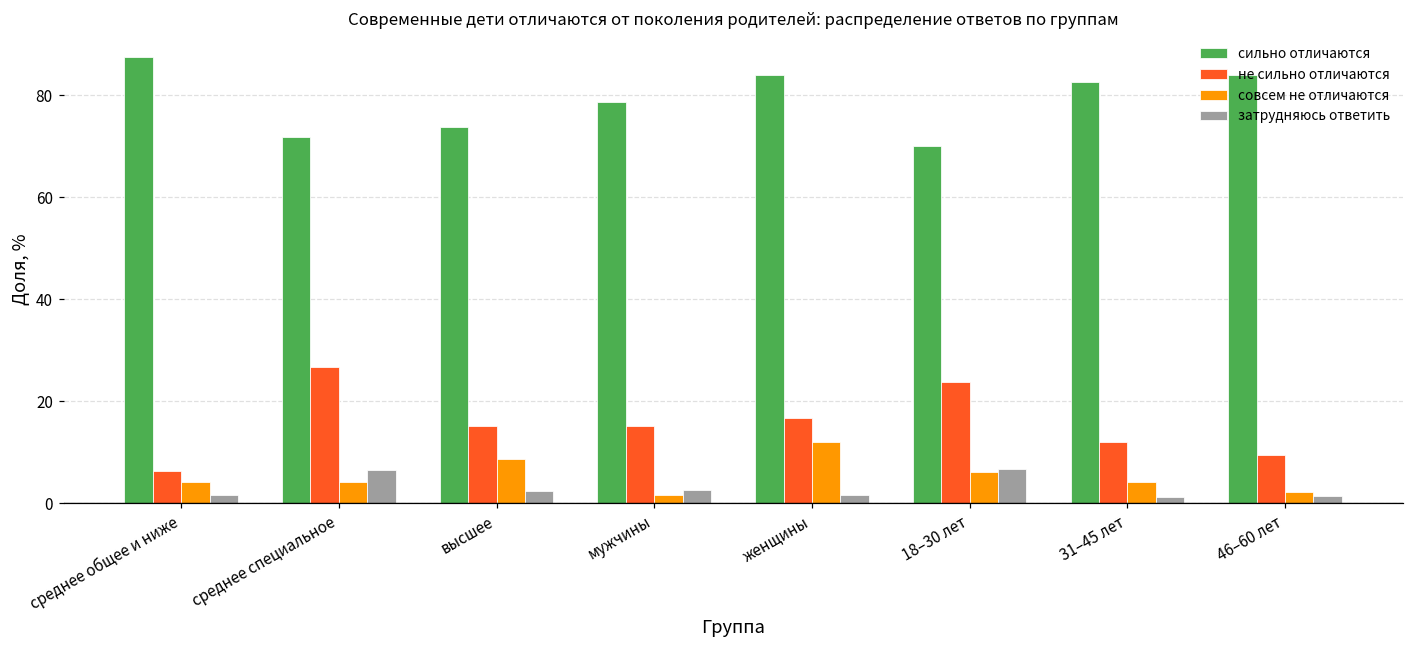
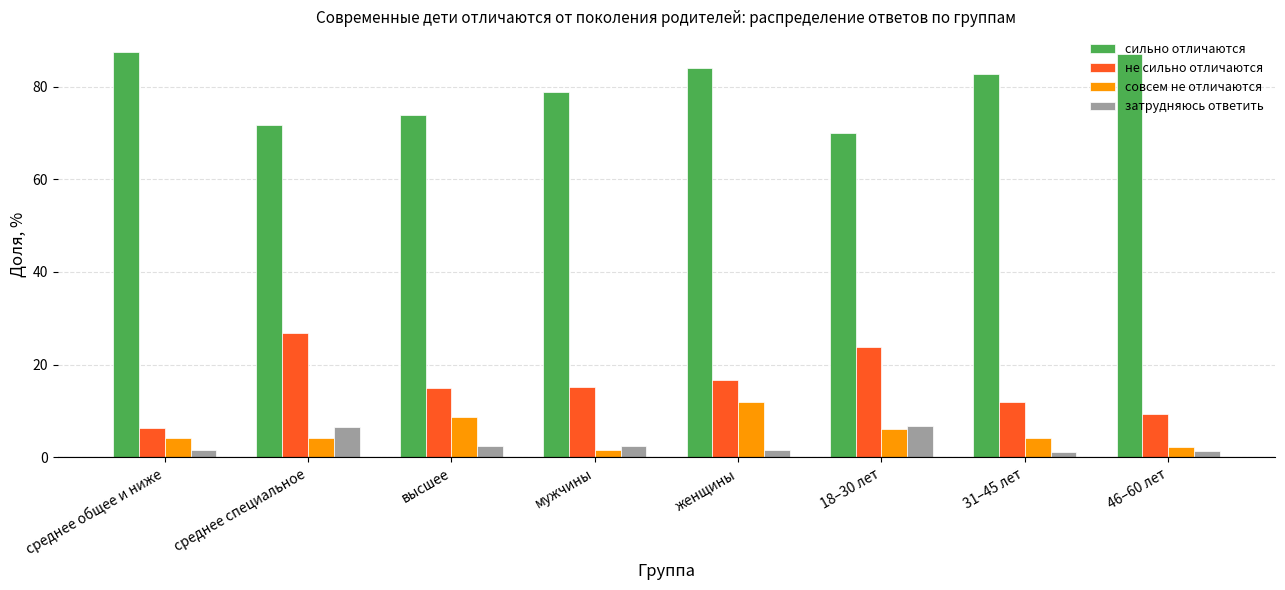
сильно отличаются, 46–60 лет: 84 -> 87
